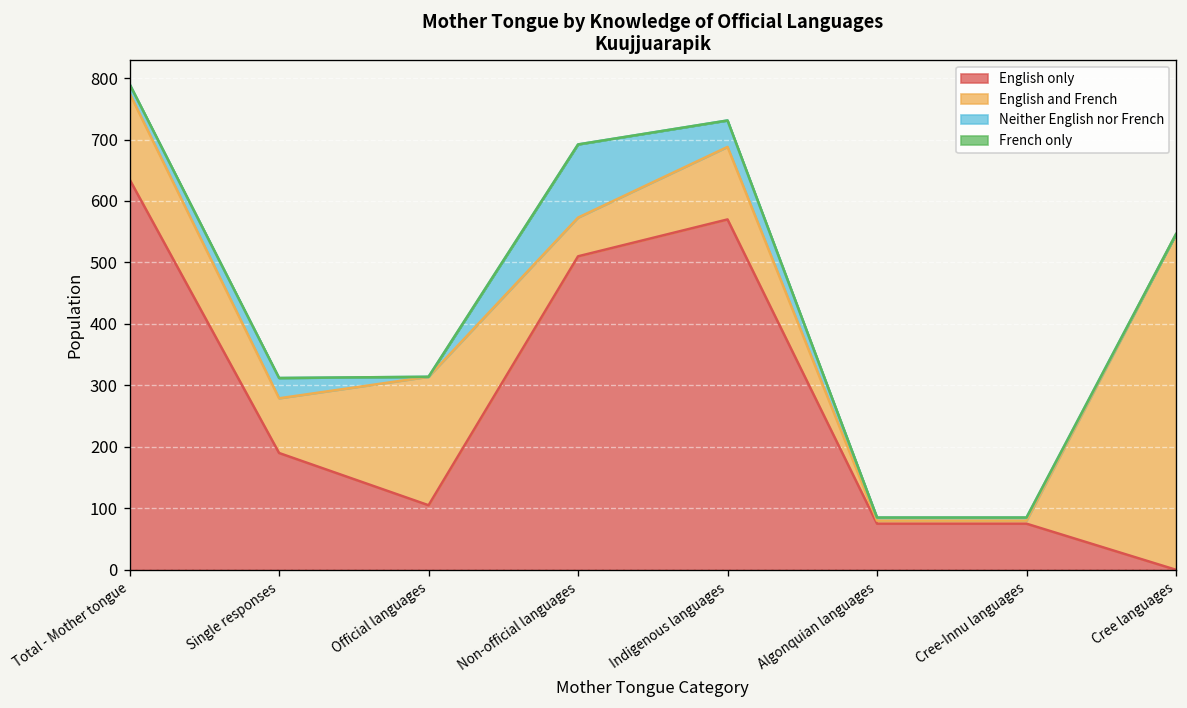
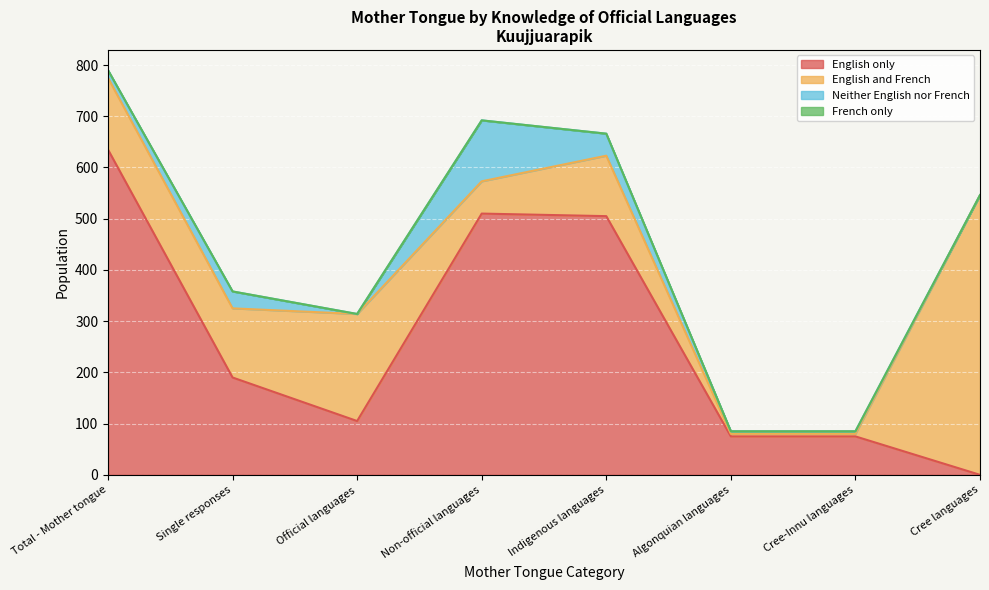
English and French, Single responses: 90 -> 140
English only, Indigenous languages: 570 -> 510
